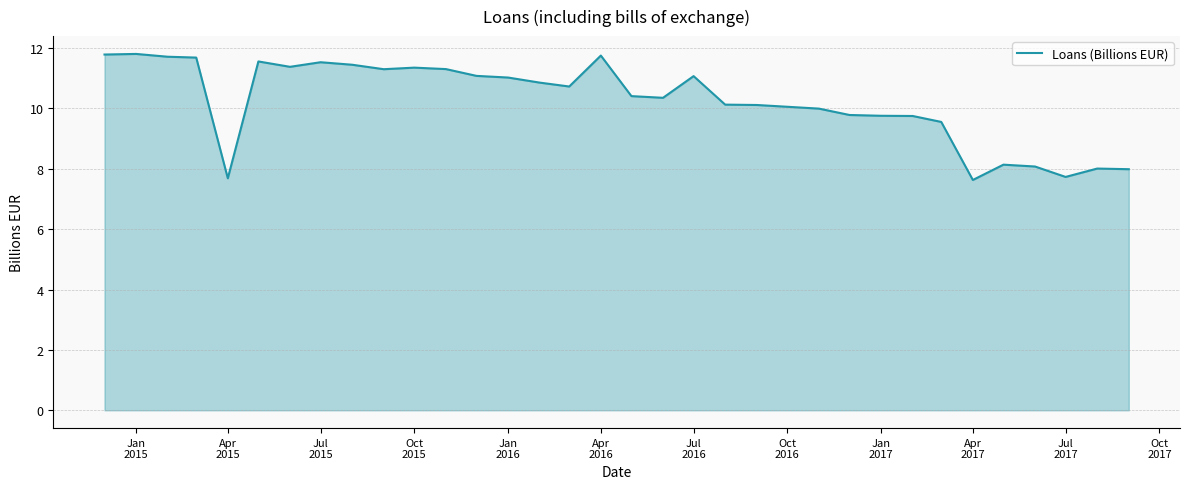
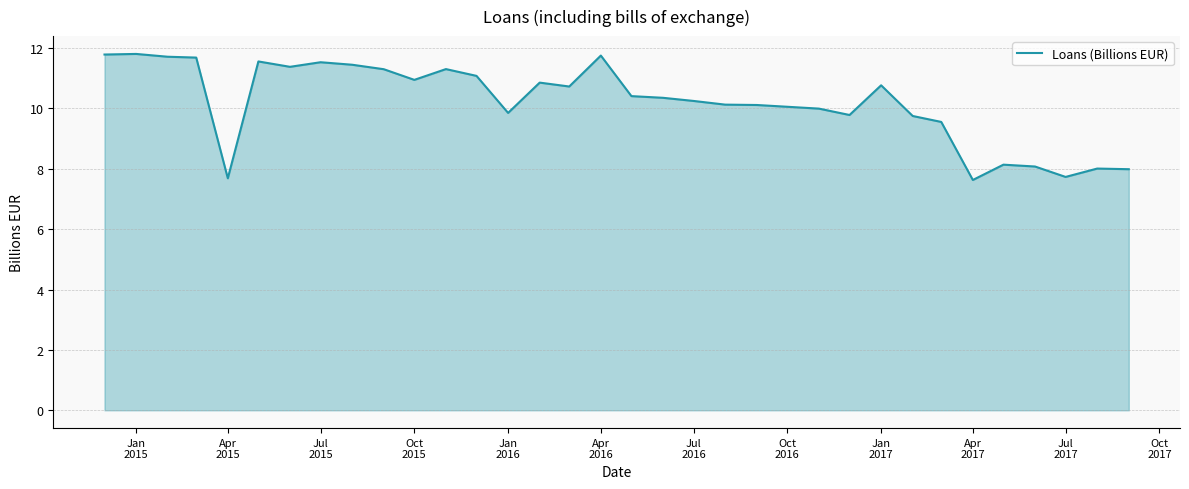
Oct 2015: 11.3 -> 10.9
Jan 2016: 11.0 -> 9.8
Jul 2016: 11.1 -> 10.2
Jan 2017: 9.8 -> 10.8
